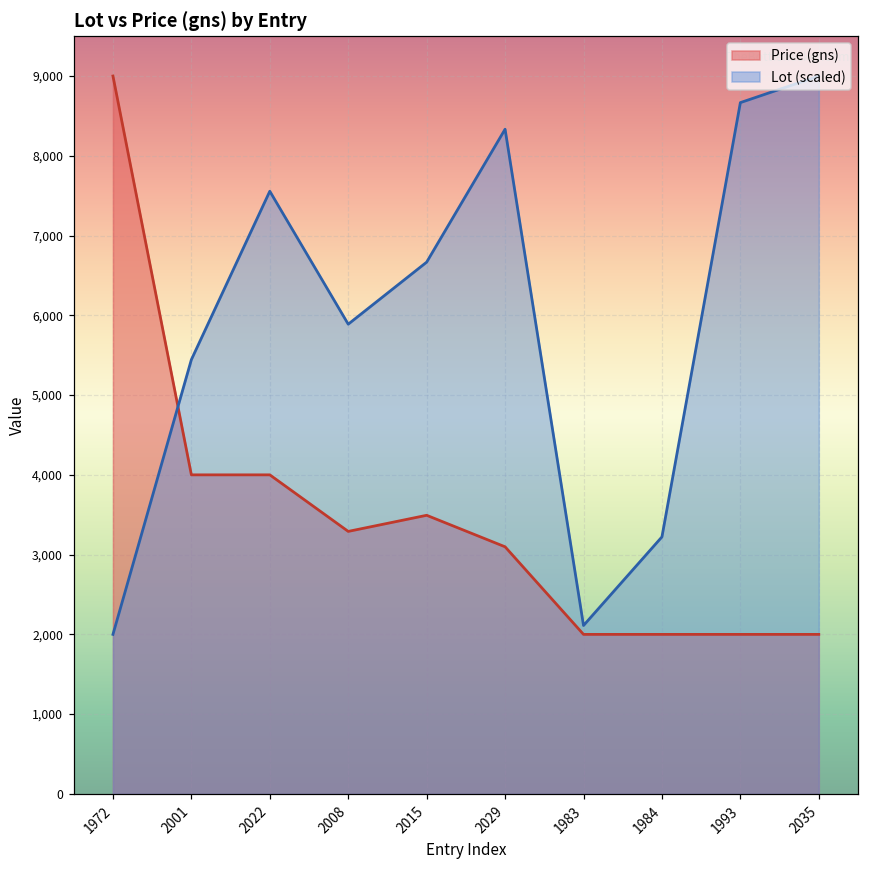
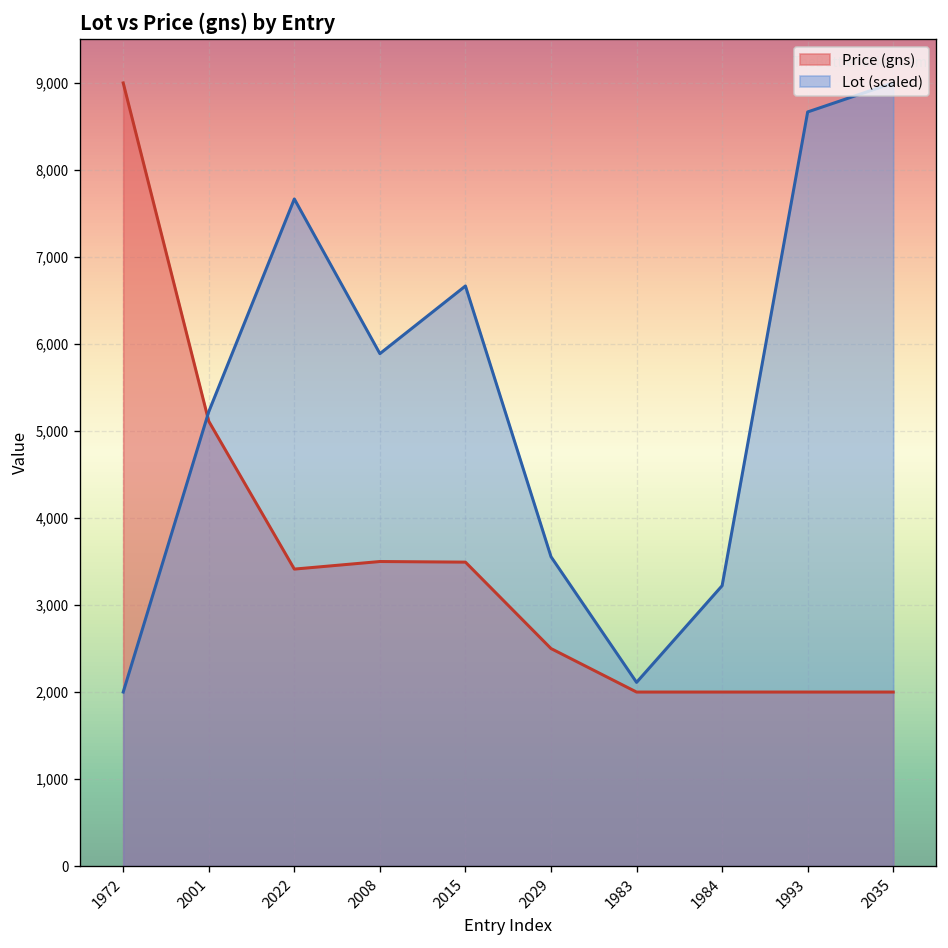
Price (gns), 2001: 4,000 -> 5,100
Lot (scaled), 2001: 5,400 -> 5,200
Price (gns), 2022: 4,000 -> 3,400
Lot (scaled), 2022: 7,600 -> 7,700
Price (gns), 2008: 3,300 -> 3,500
Price (gns), 2029: 3,100 -> 2,500
Lot (scaled), 2029: 8,300 -> 3,600
